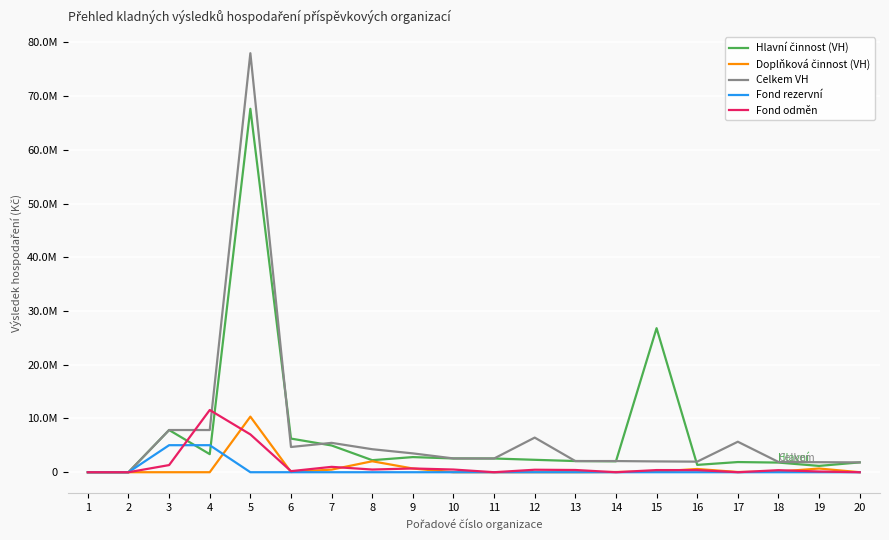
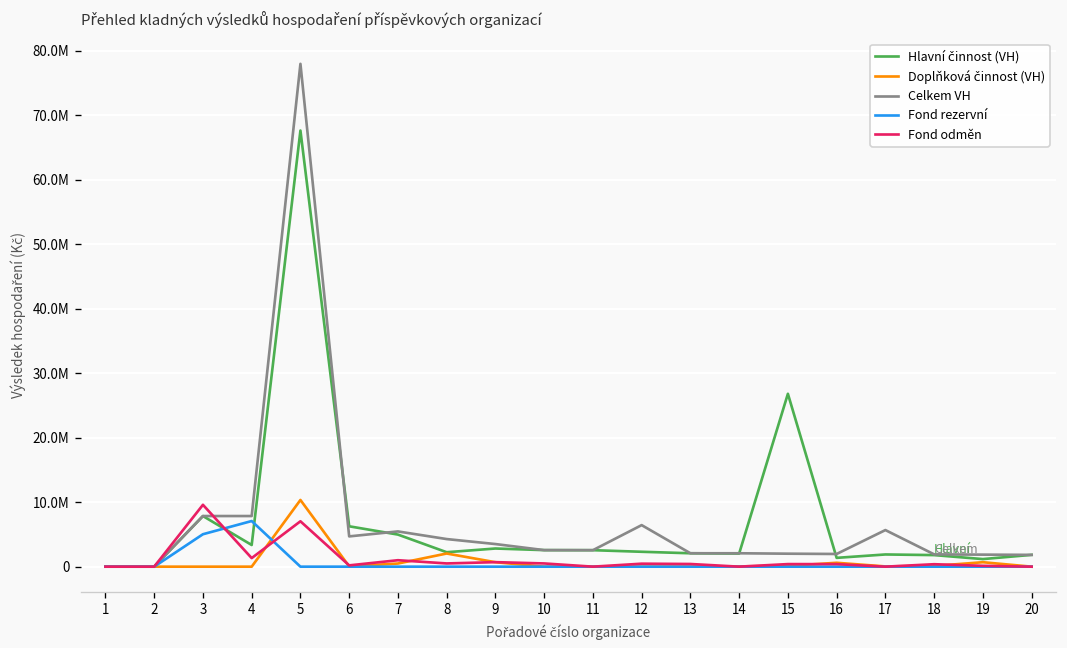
Fond odměn, 3: 1000000 -> 10000000
Fond rezervní, 4: 5000000 -> 7000000
Fond odměn, 4: 12000000 -> 1000000
